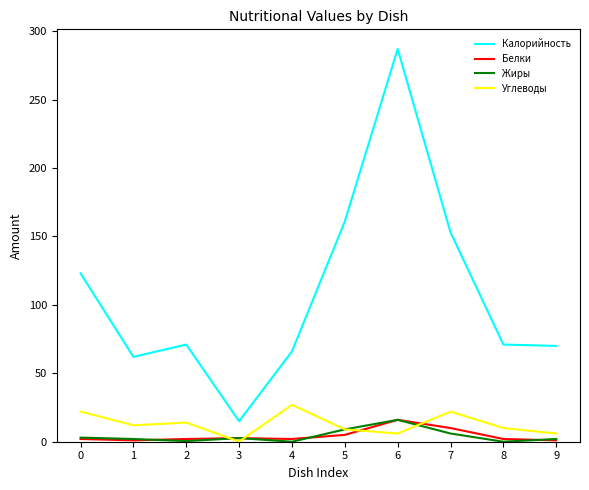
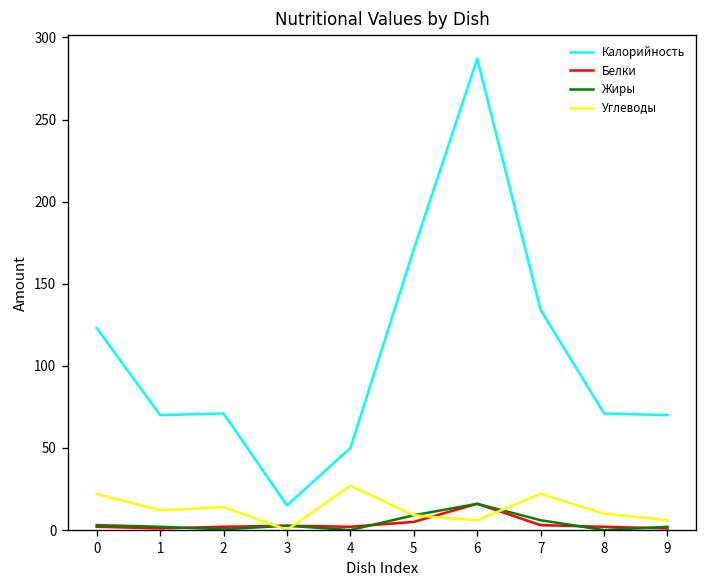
Калорийность, 1: 62 -> 70
Калорийность, 4: 66 -> 50
Калорийность, 5: 161 -> 171
Калорийность, 7: 153 -> 134
Белки, 7: 10 -> 3
